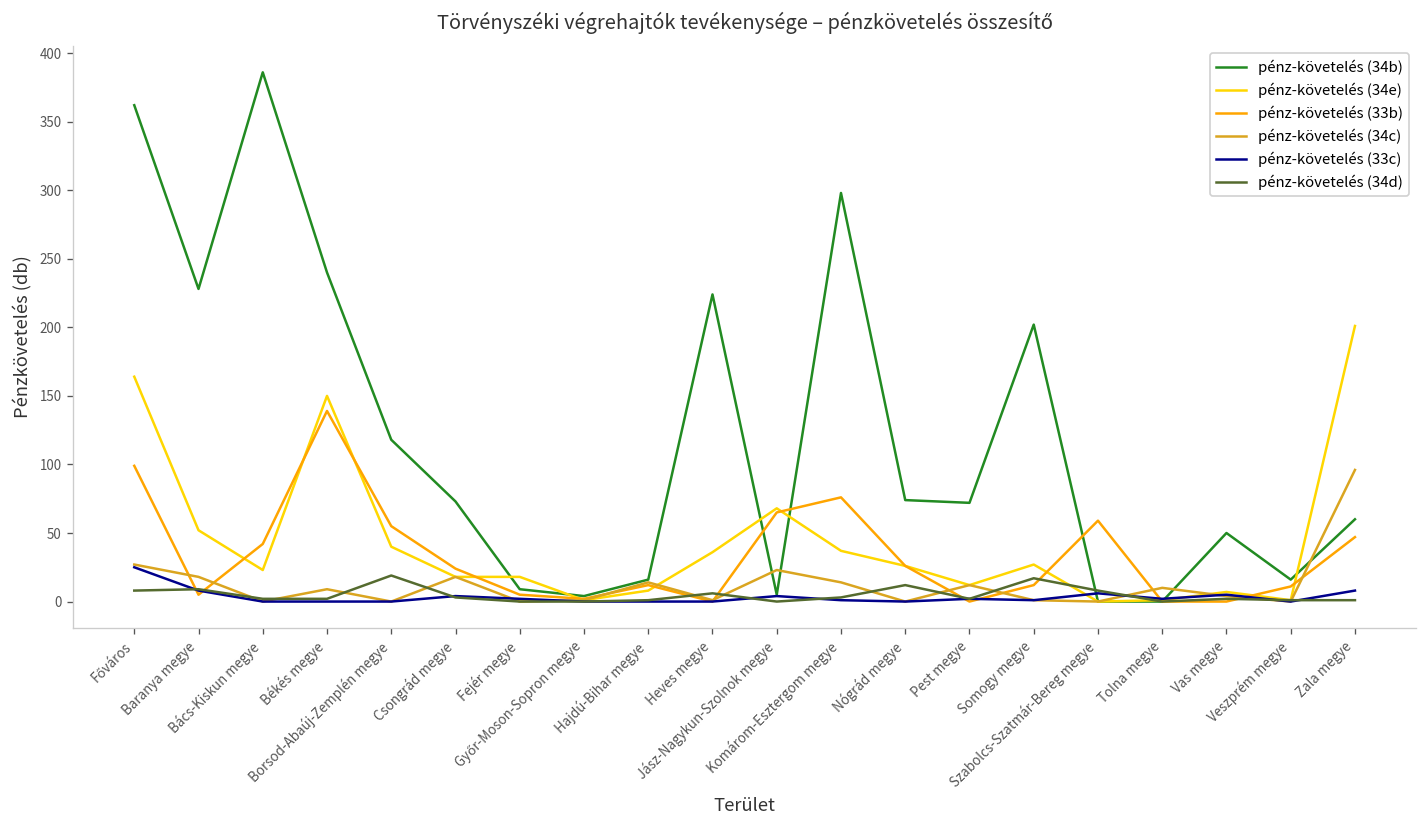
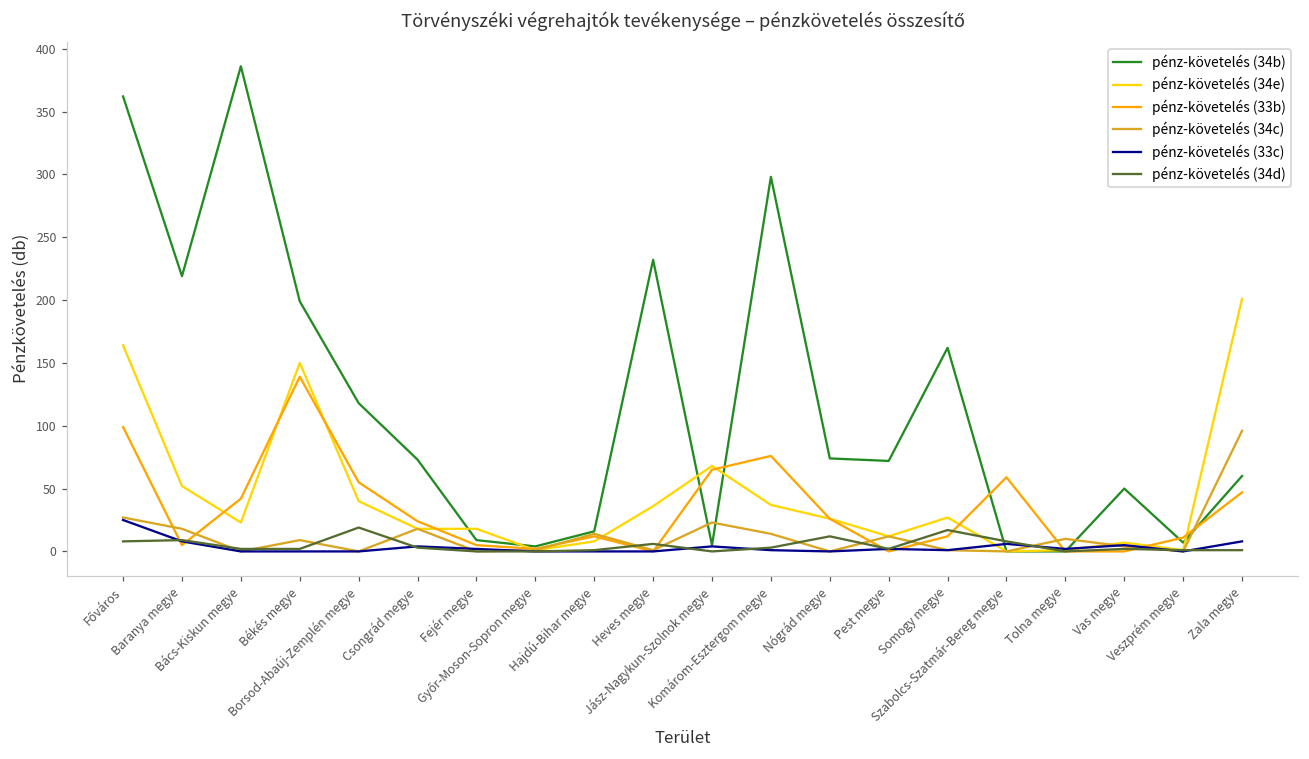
pénz-követelés (34b), Baranya megye: 228 -> 219
pénz-követelés (34b), Békés megye: 240 -> 199
pénz-követelés (34b), Heves megye: 224 -> 232
pénz-követelés (34b), Somogy megye: 202 -> 162
pénz-követelés (34b), Veszprém megye: 16 -> 7
